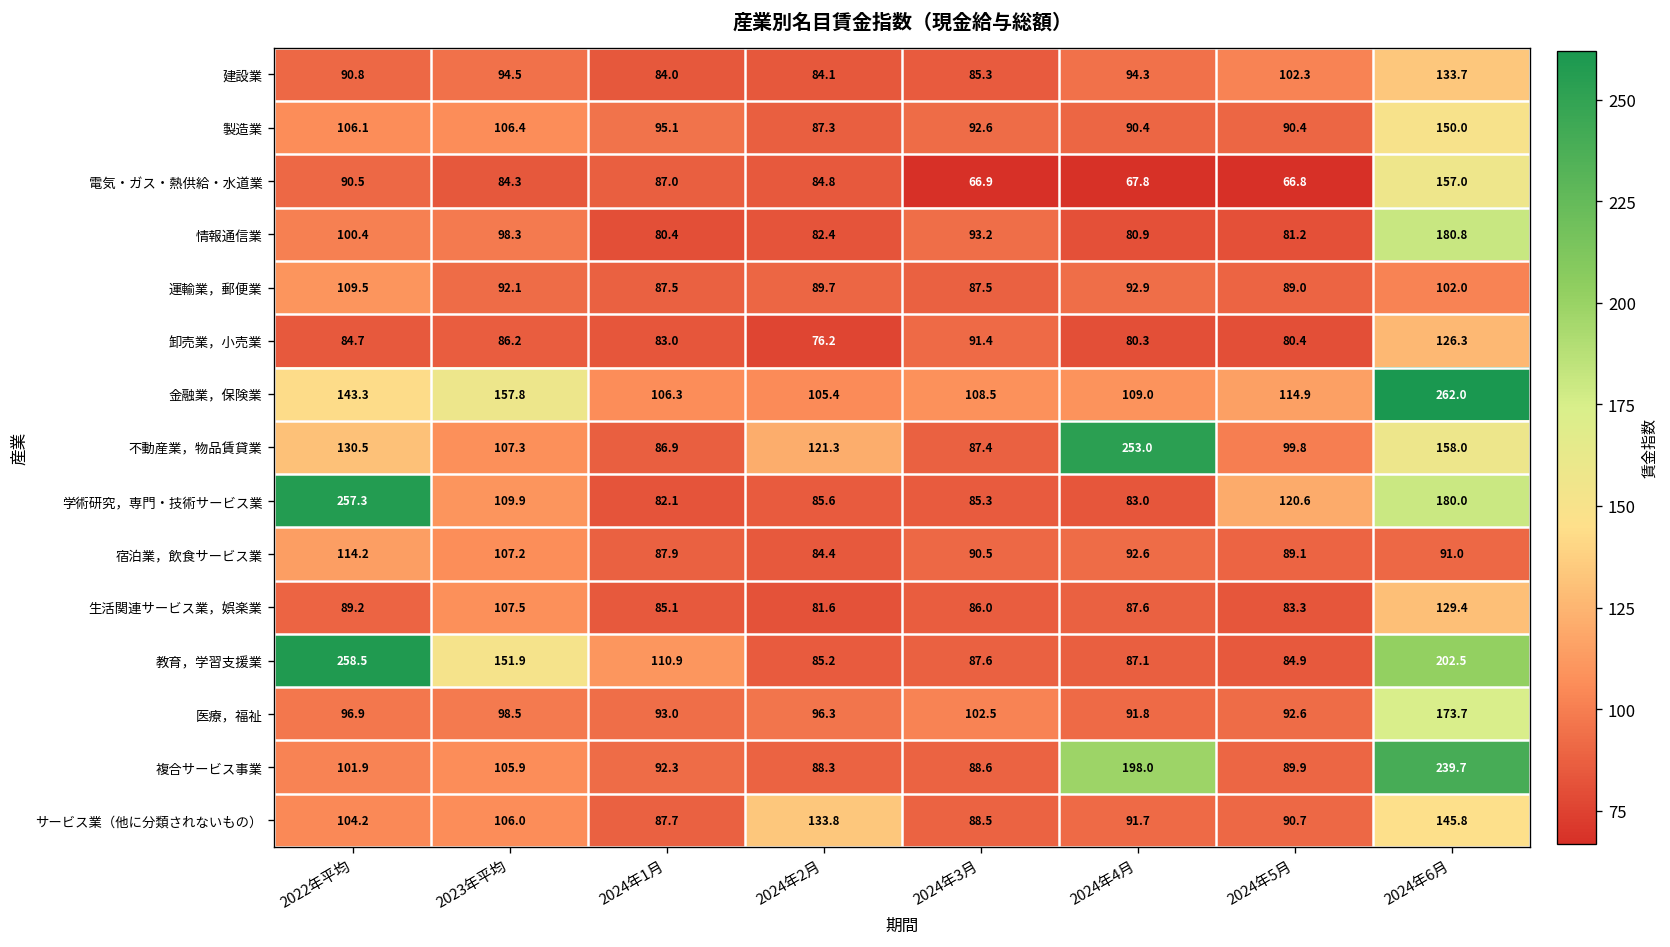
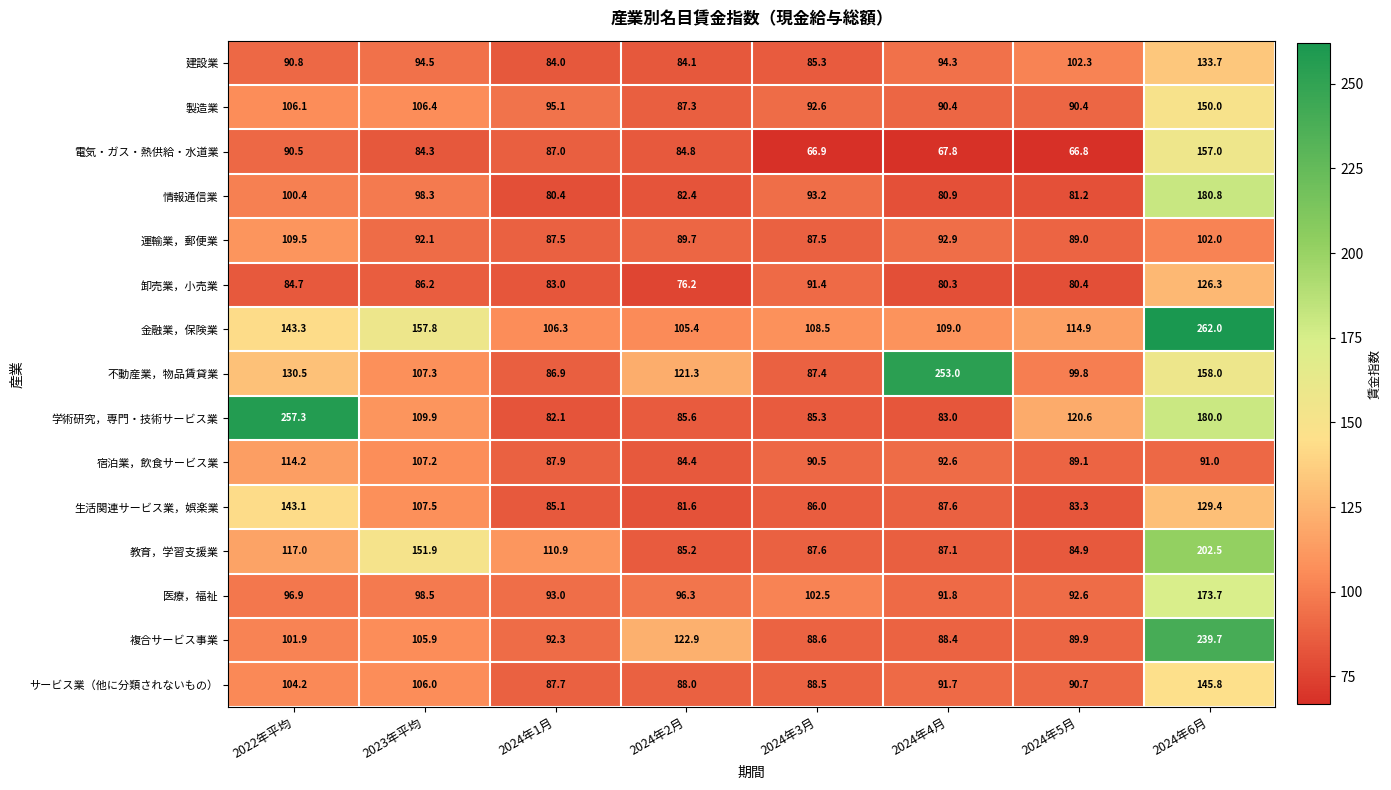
生活関連サービス業，娯楽業, 2022年平均: 89.2 -> 143.1
教育，学習支援業, 2022年平均: 258.5 -> 117.0
複合サービス事業, 2024年2月: 88.3 -> 122.9
複合サービス事業, 2024年4月: 198.0 -> 88.4
サービス業（他に分類されないもの）, 2024年2月: 133.8 -> 88.0
